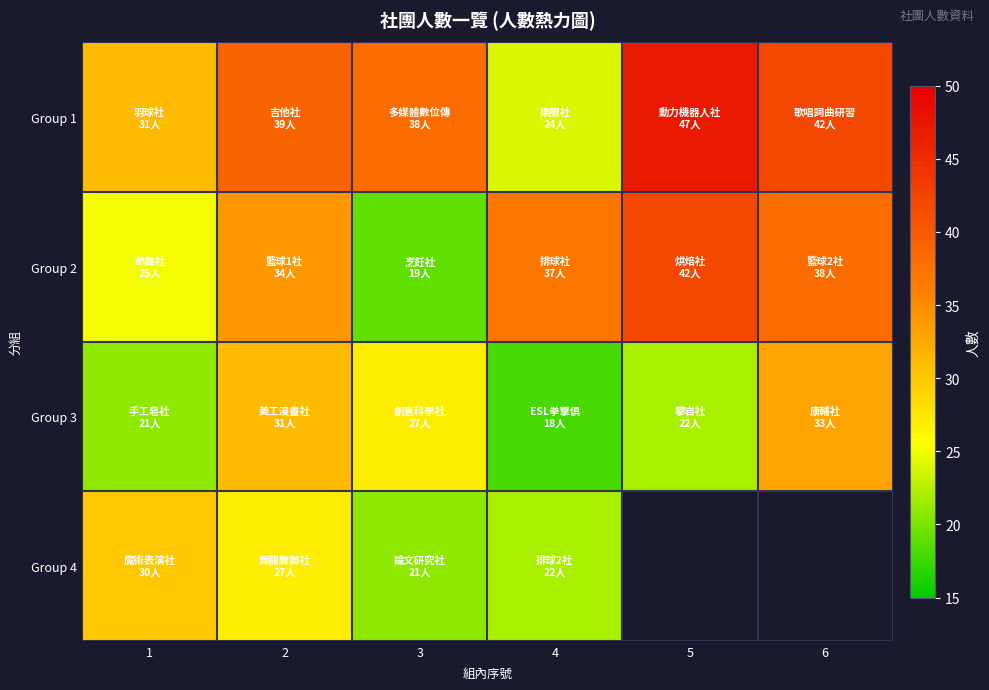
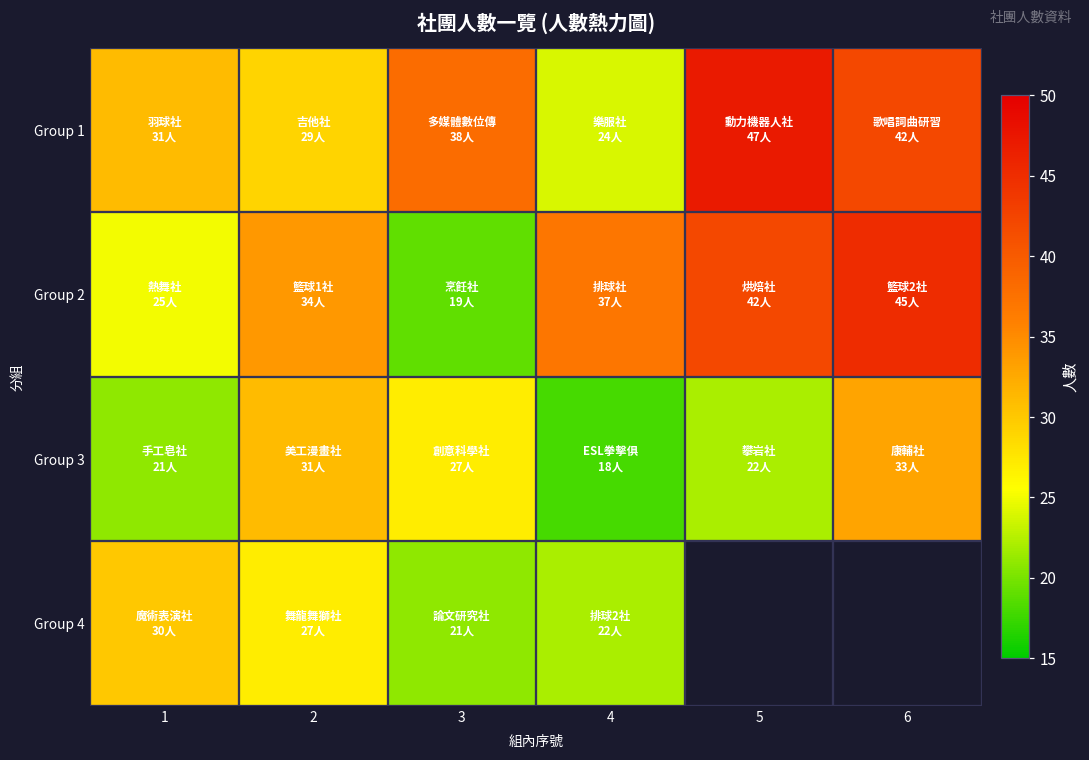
Group 1, 2: 39人 -> 29人
Group 2, 6: 38人 -> 45人
